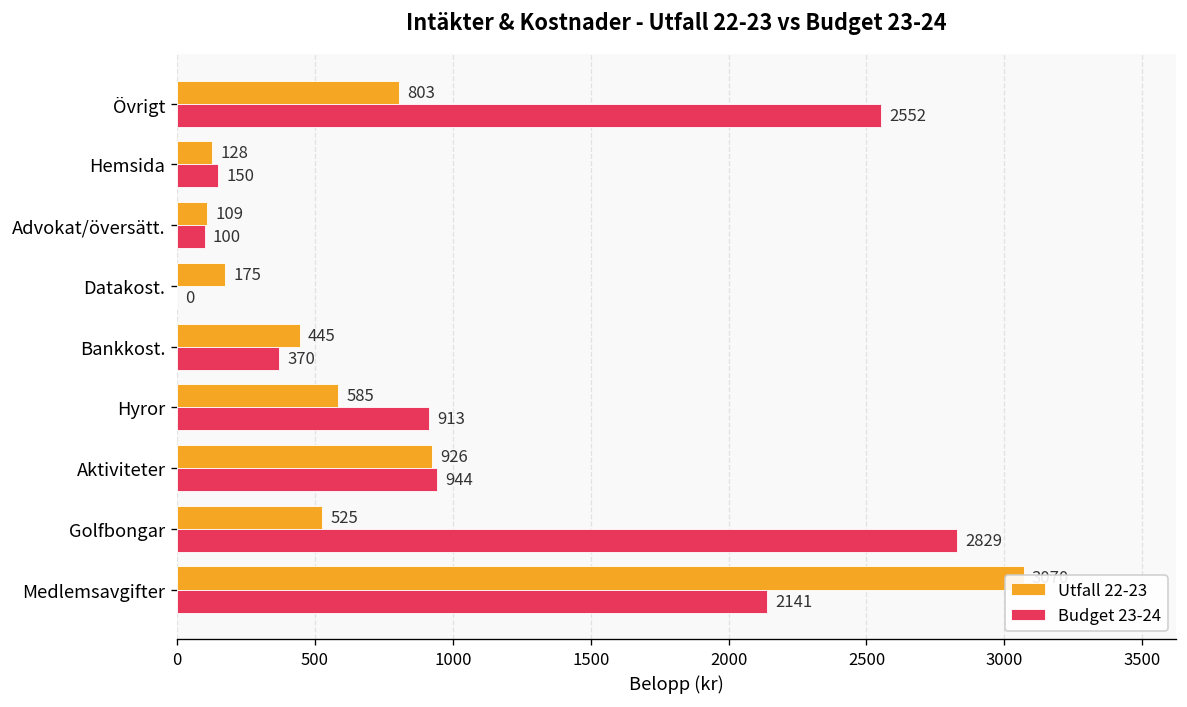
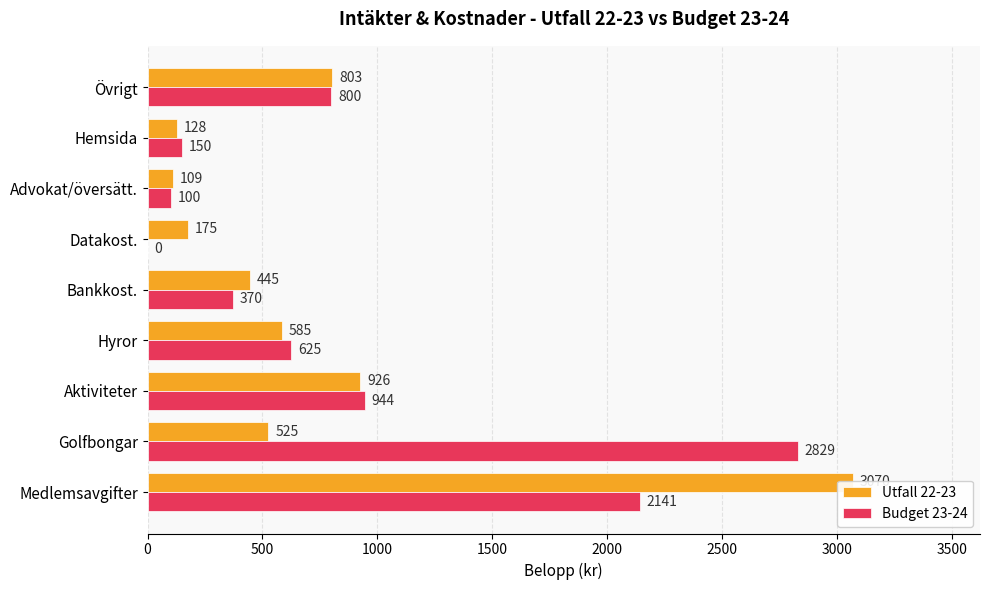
Budget 23-24, Övrigt: 2552 -> 800
Budget 23-24, Hyror: 913 -> 625
